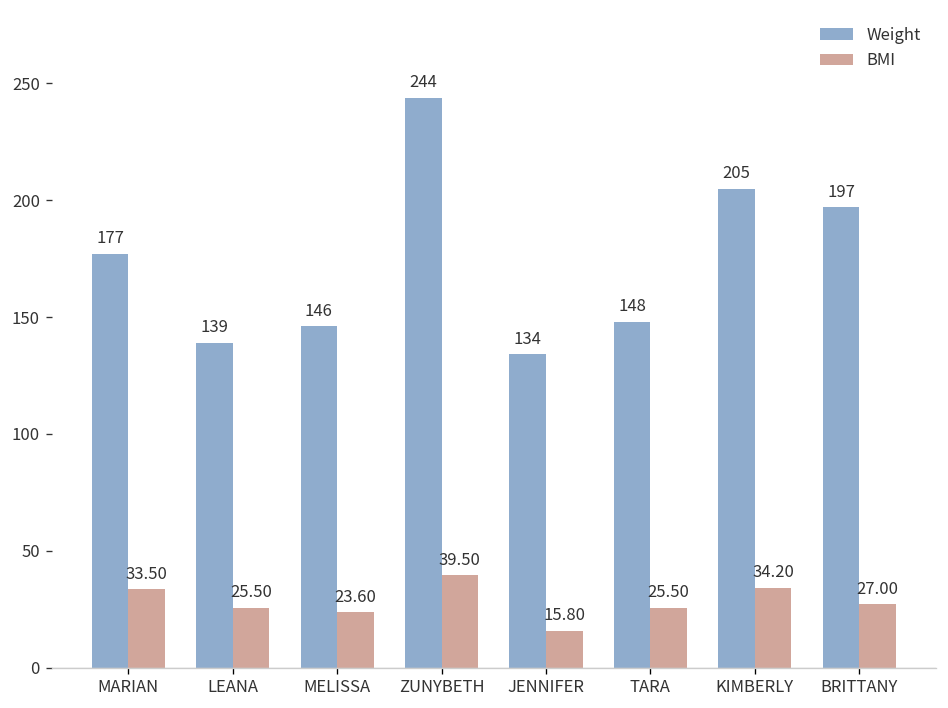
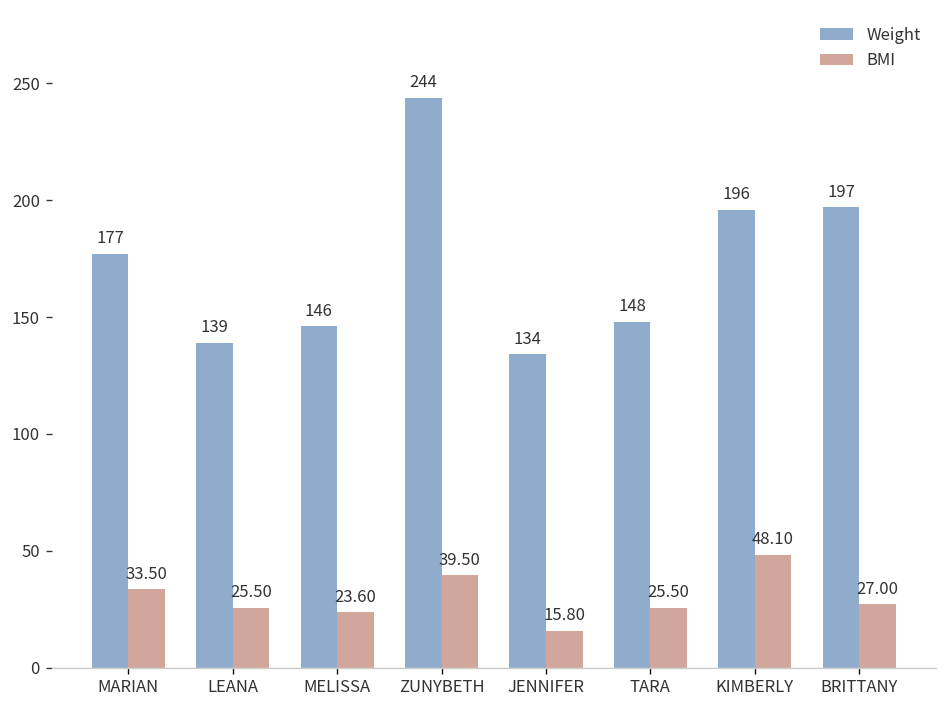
Weight, KIMBERLY: 205 -> 196
BMI, KIMBERLY: 34.20 -> 48.10
